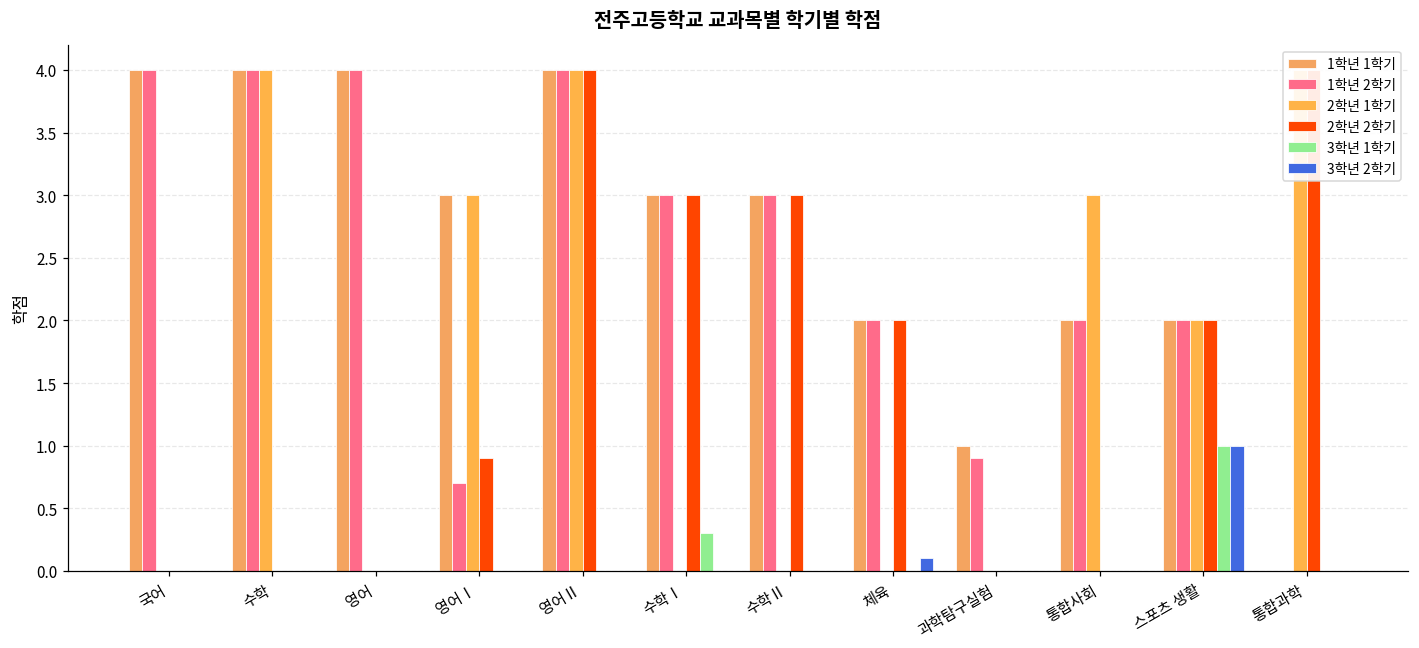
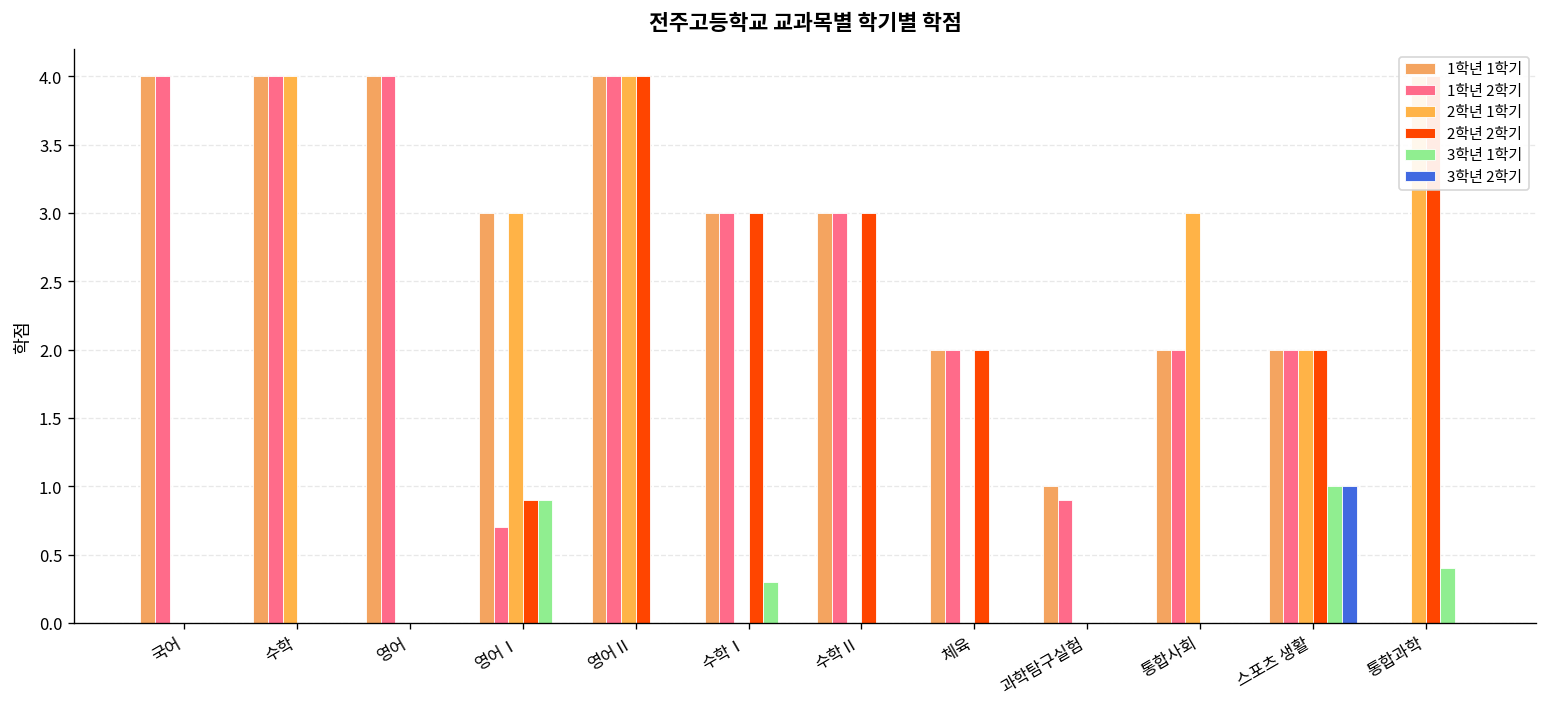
3학년 1학기, 영어Ⅰ: 0.0 -> 0.9
3학년 2학기, 체육: 0.1 -> 0.0
3학년 1학기, 통합과학: 0.0 -> 0.4
